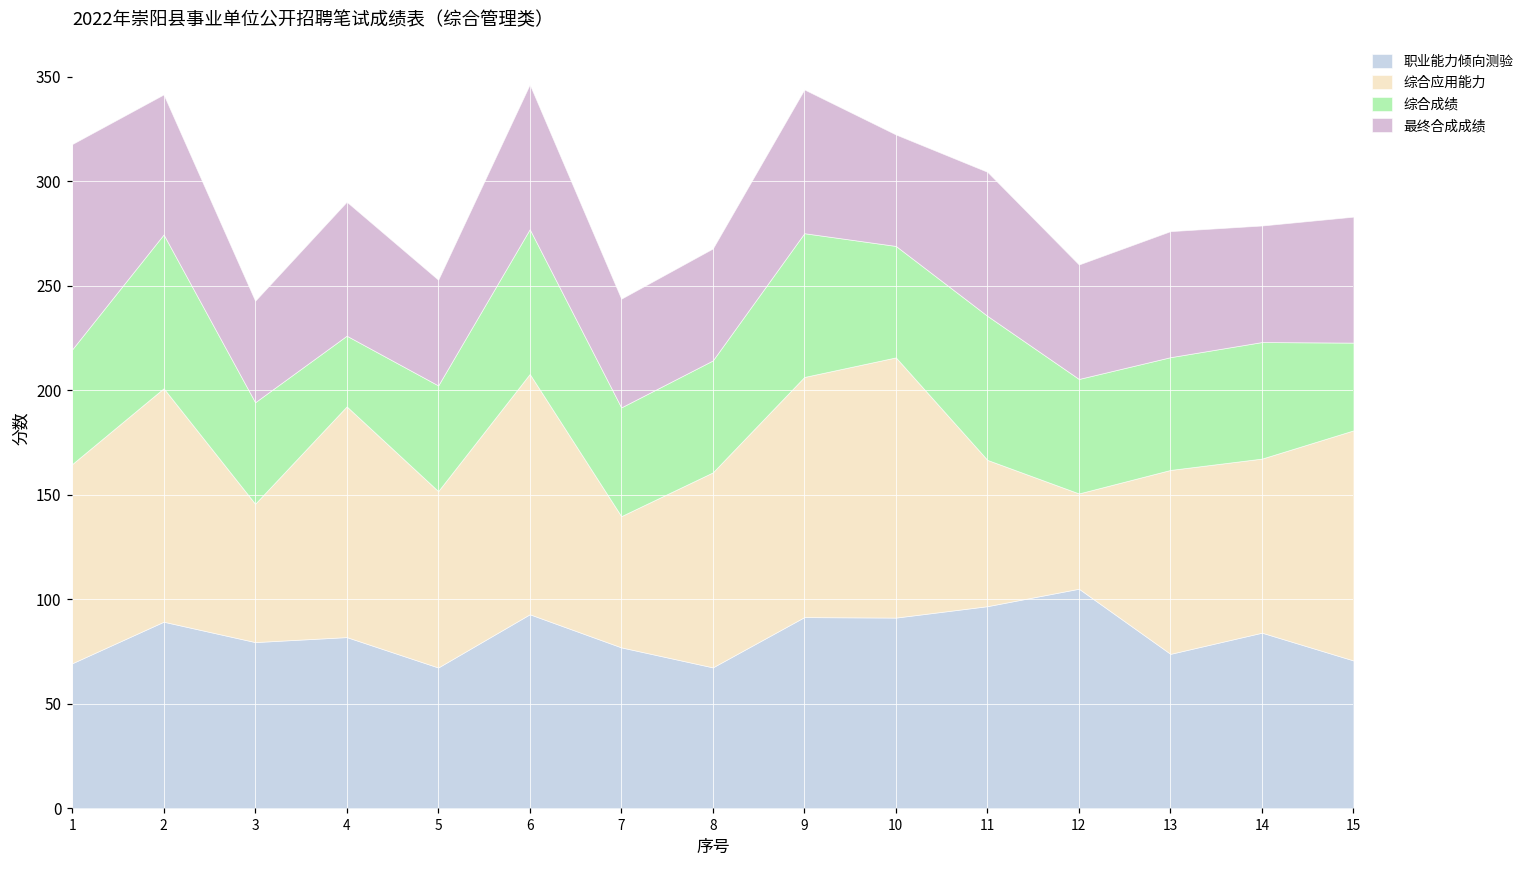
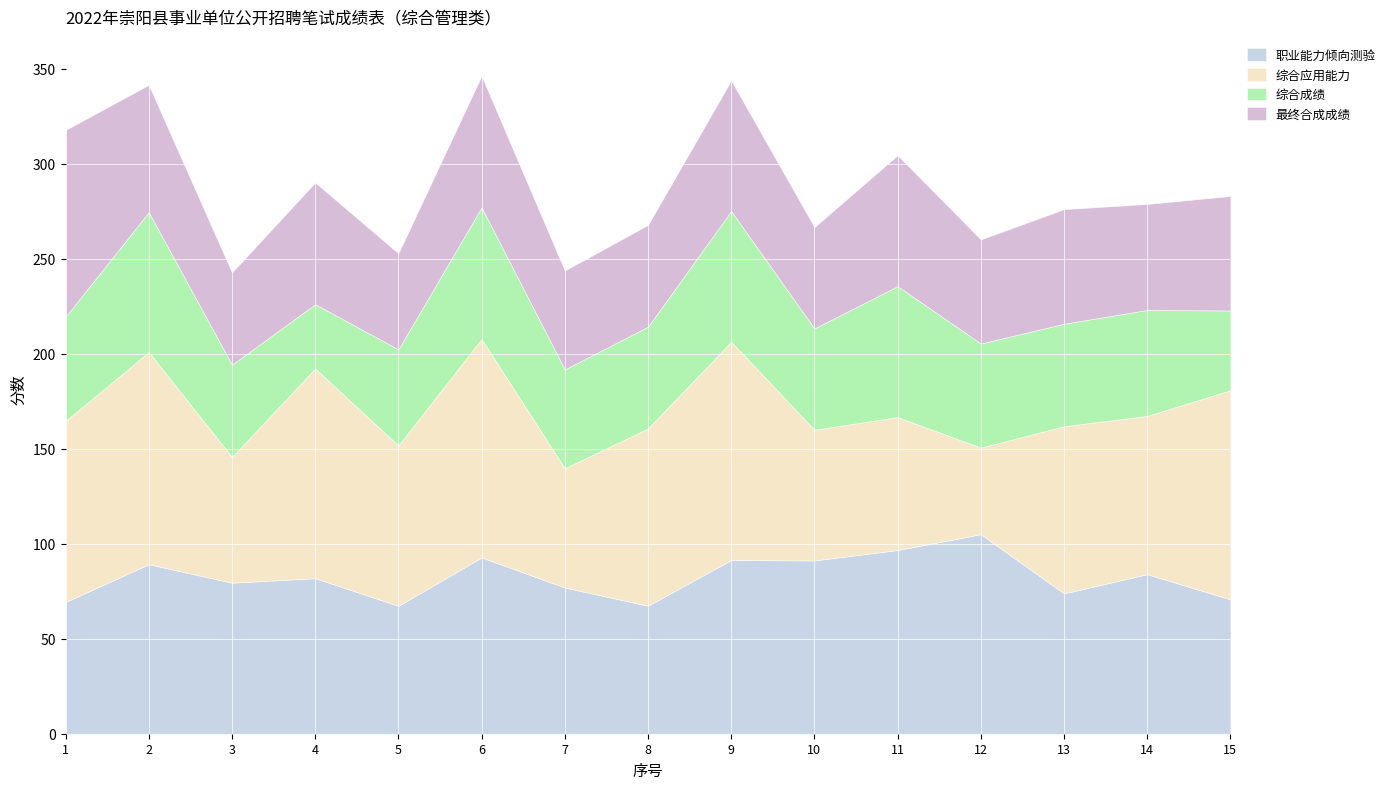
综合应用能力, 10: 124 -> 69
